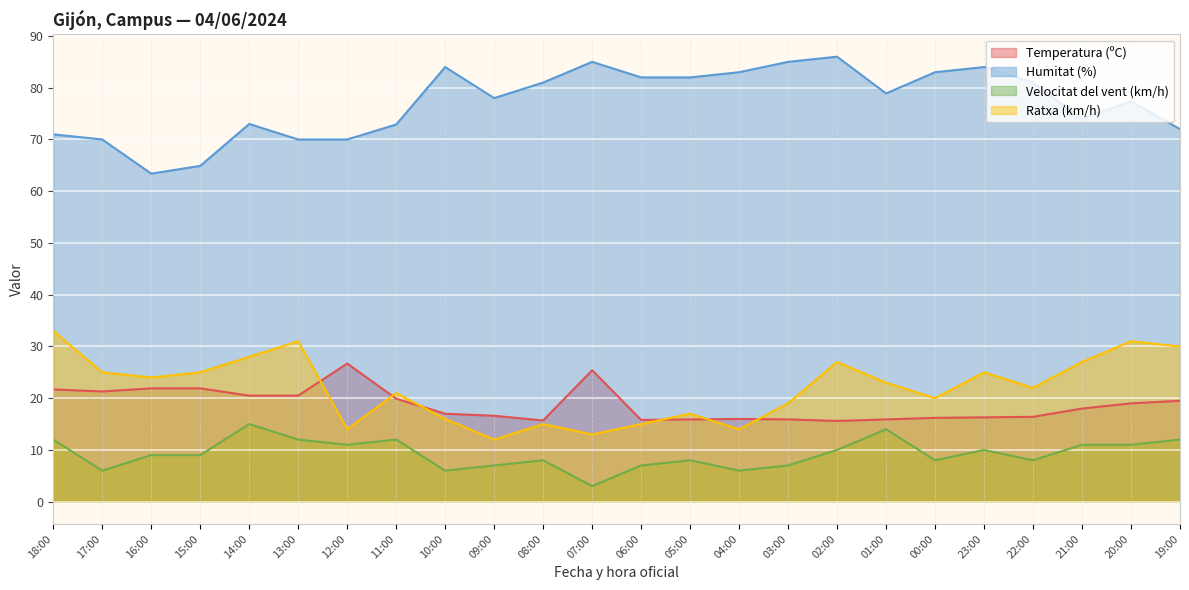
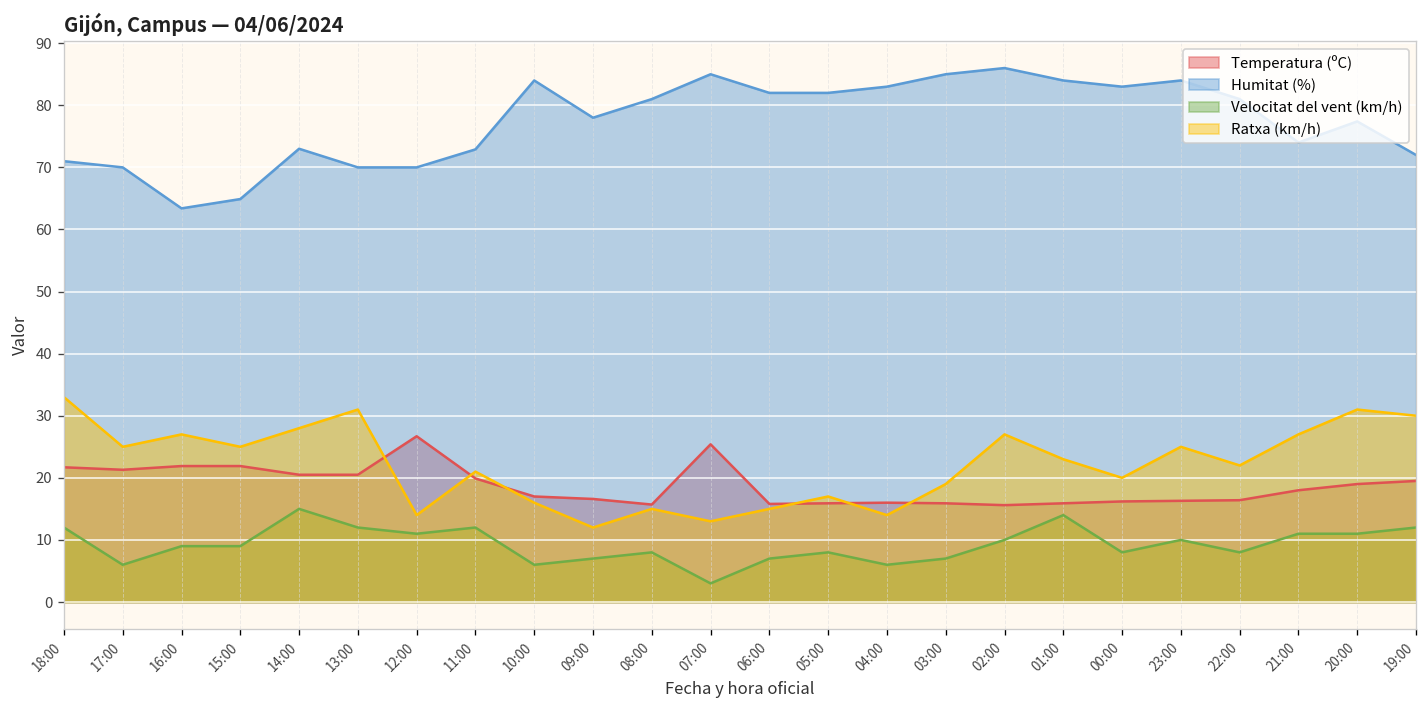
Ratxa (km/h), 16:00: 24 -> 27
Humitat (%), 01:00: 79 -> 84
